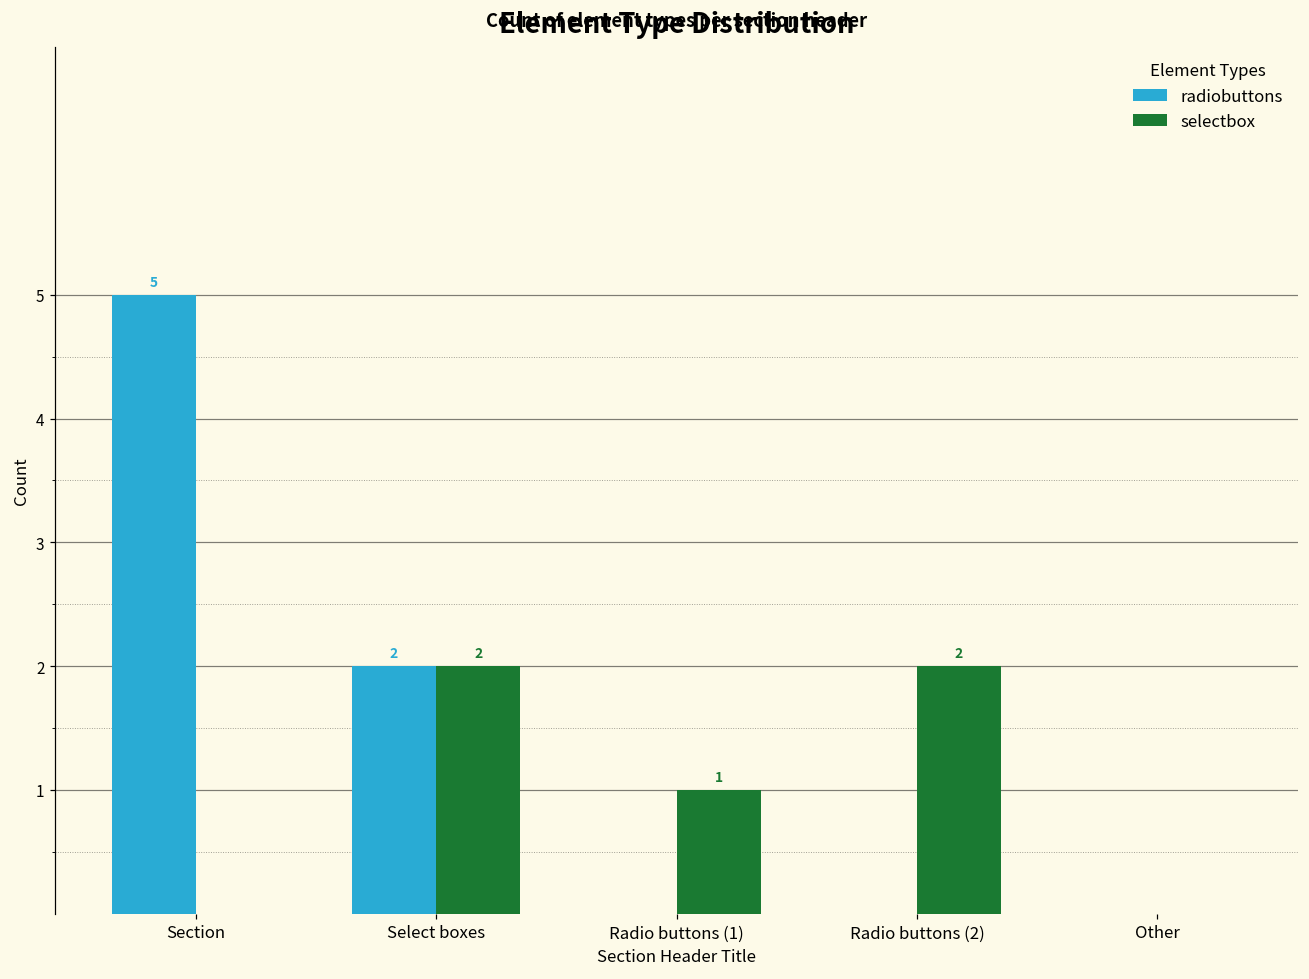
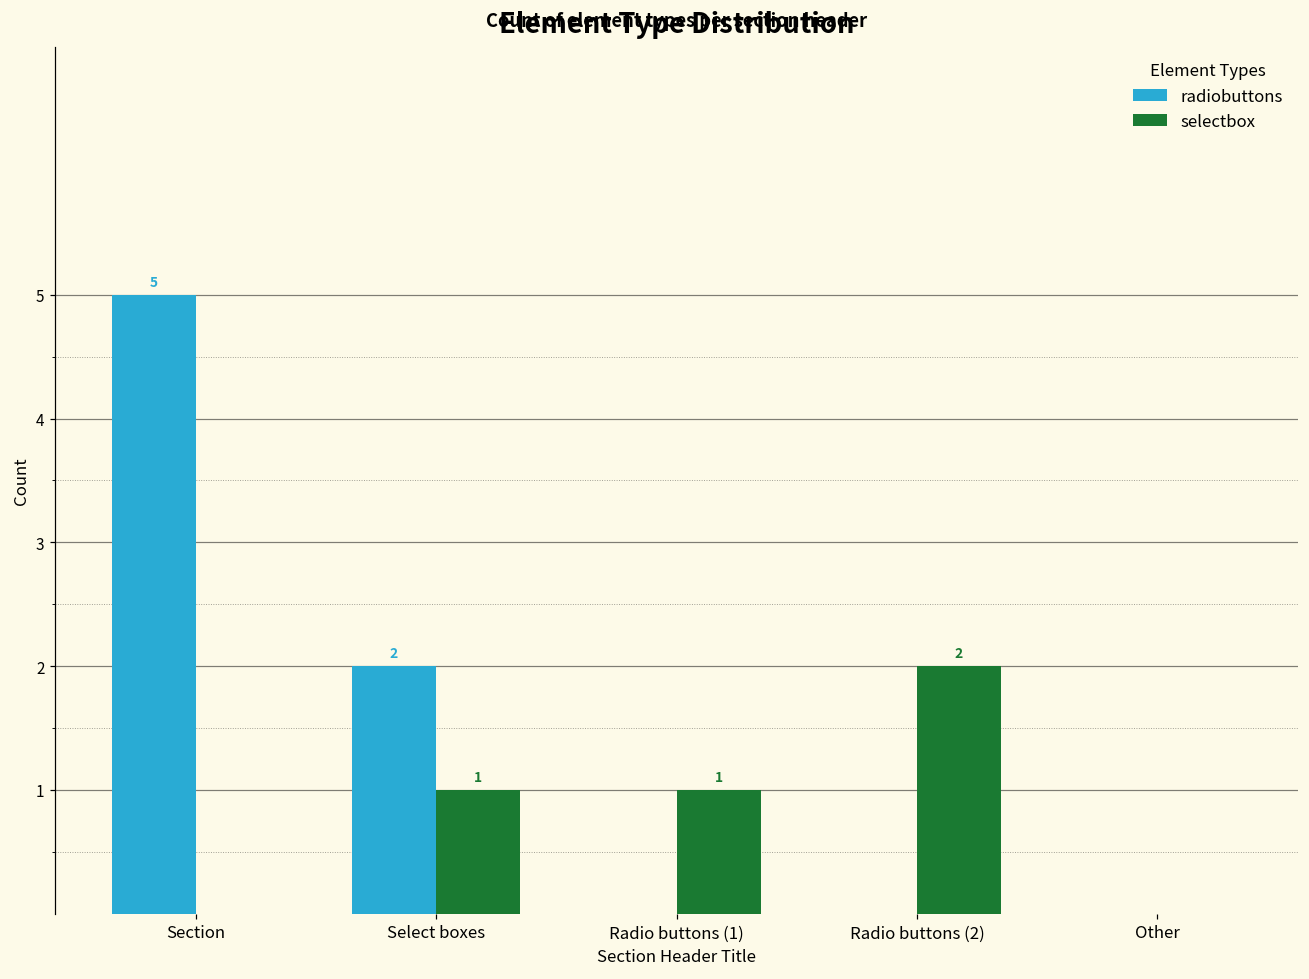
selectbox, Select boxes: 2 -> 1
